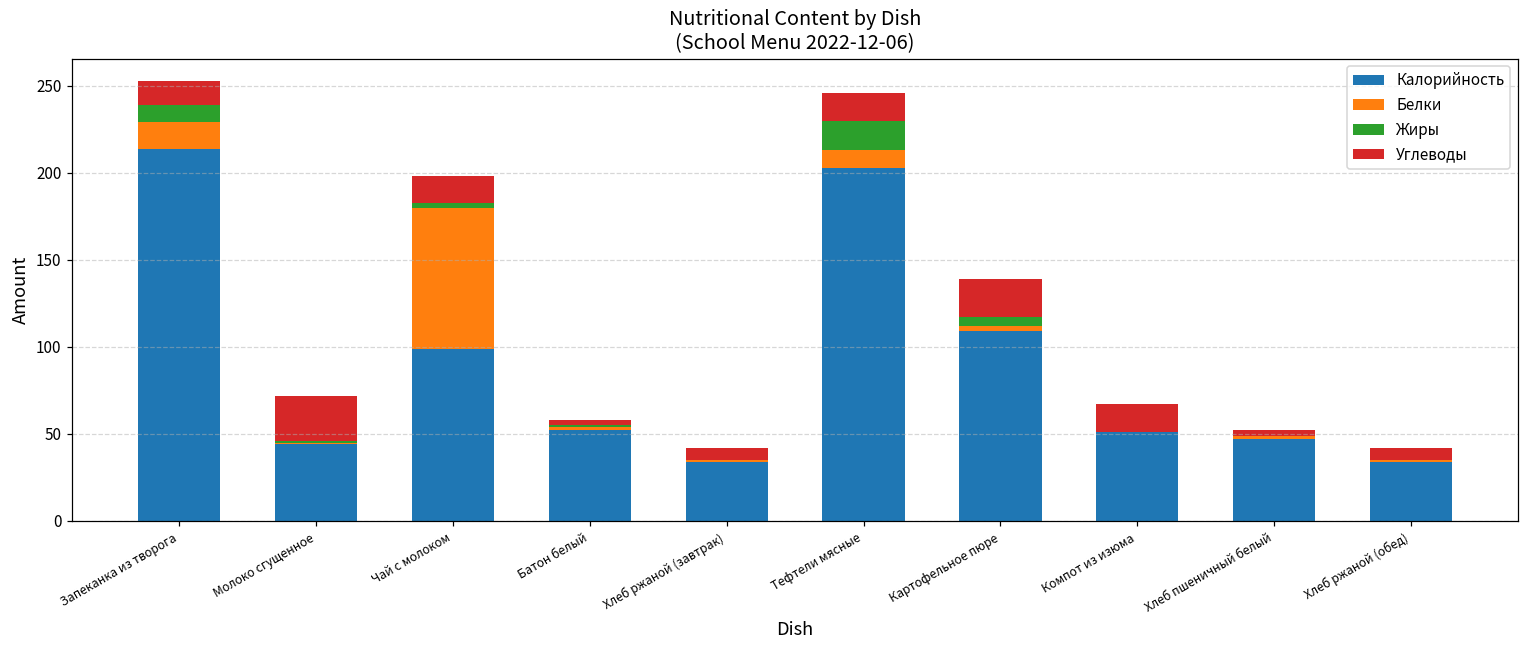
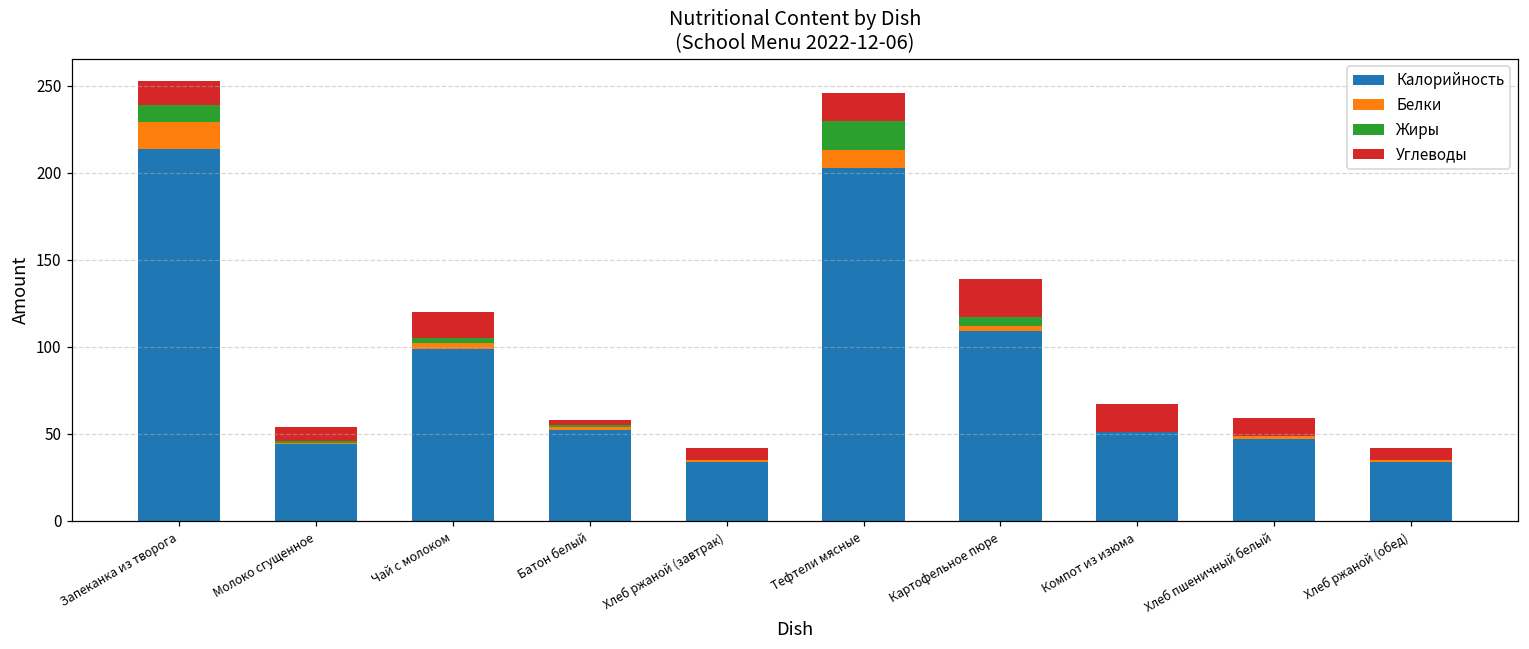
Углеводы, Молоко сгущенное: 26 -> 8
Белки, Чай с молоком: 81 -> 3
Углеводы, Хлеб пшеничный белый: 3 -> 10
